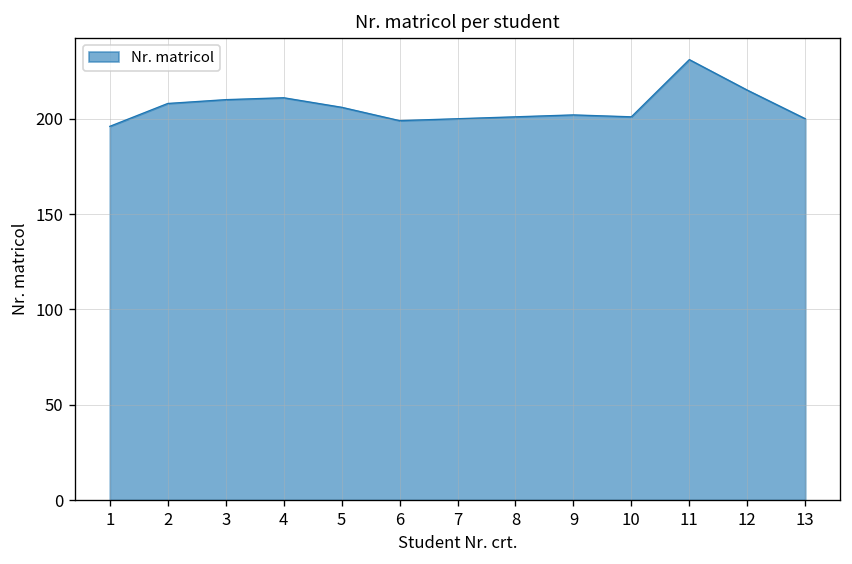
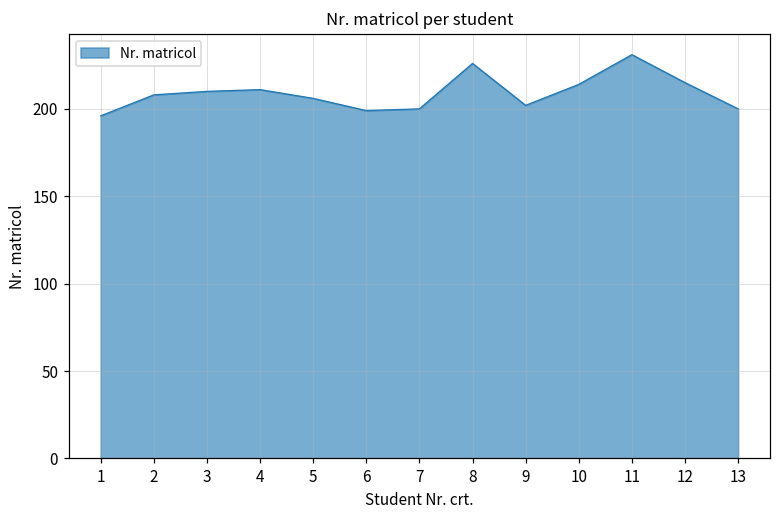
8: 201 -> 226
10: 201 -> 214
